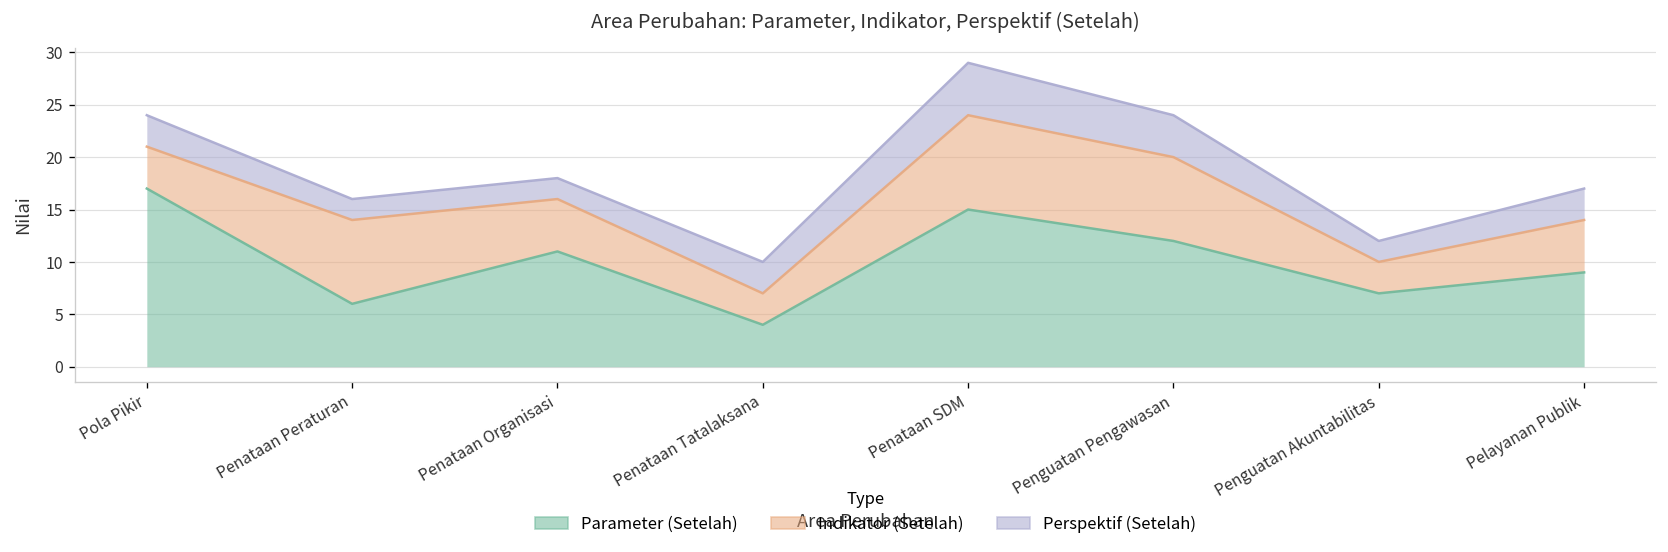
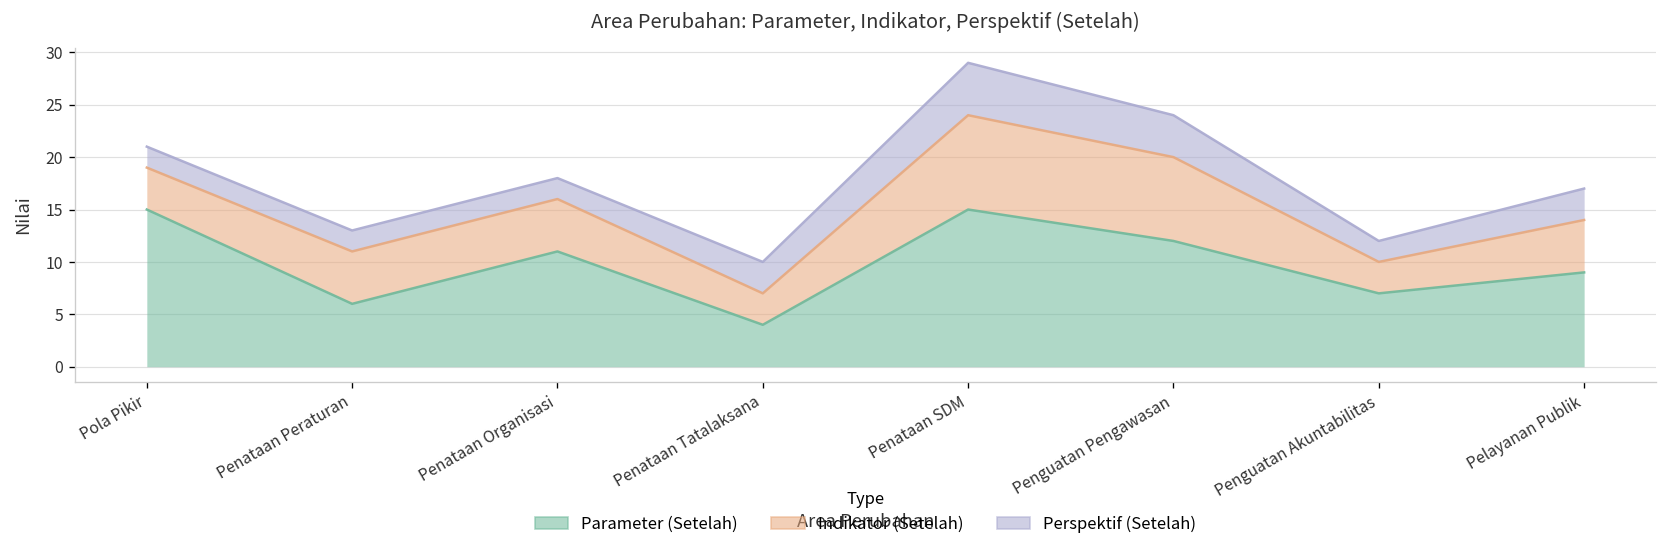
Parameter (Setelah), Pola Pikir: 17 -> 15
Perspektif (Setelah), Pola Pikir: 3 -> 2
Indikator (Setelah), Penataan Peraturan: 8 -> 5
